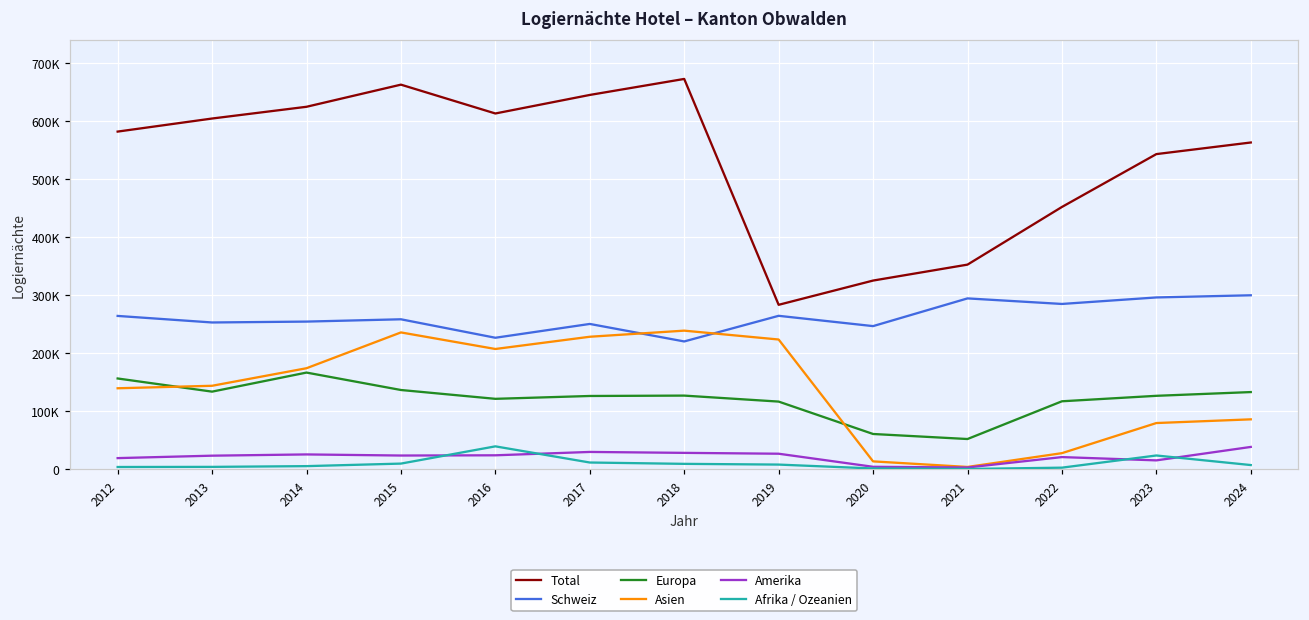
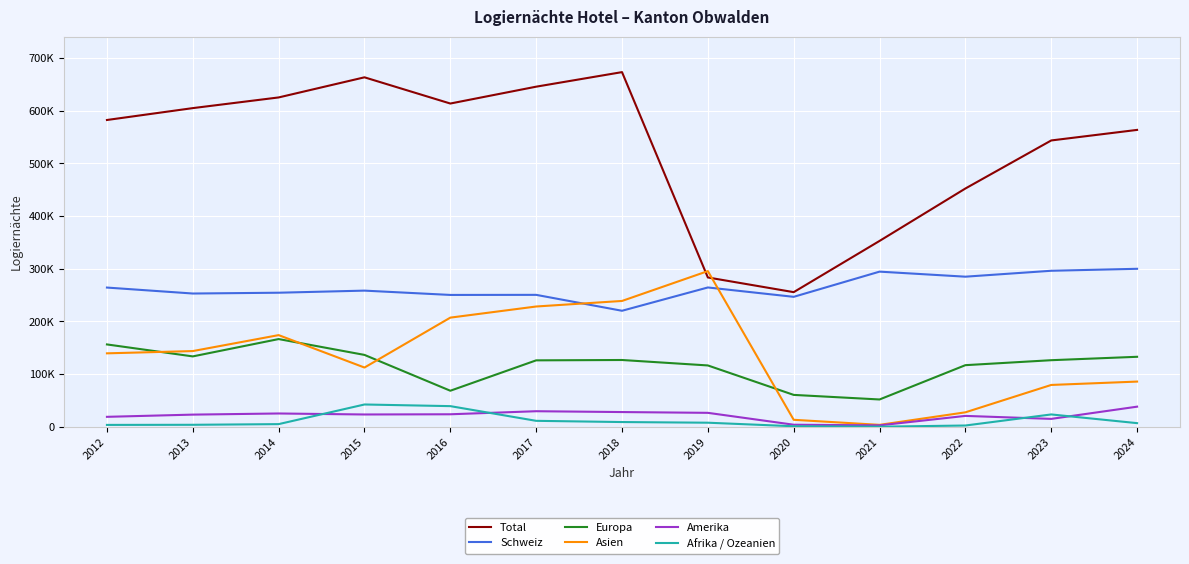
Asien, 2015: 240000 -> 110000
Afrika / Ozeanien, 2015: 10000 -> 40000
Schweiz, 2016: 230000 -> 250000
Europa, 2016: 120000 -> 70000
Asien, 2019: 220000 -> 300000
Total, 2020: 330000 -> 260000
